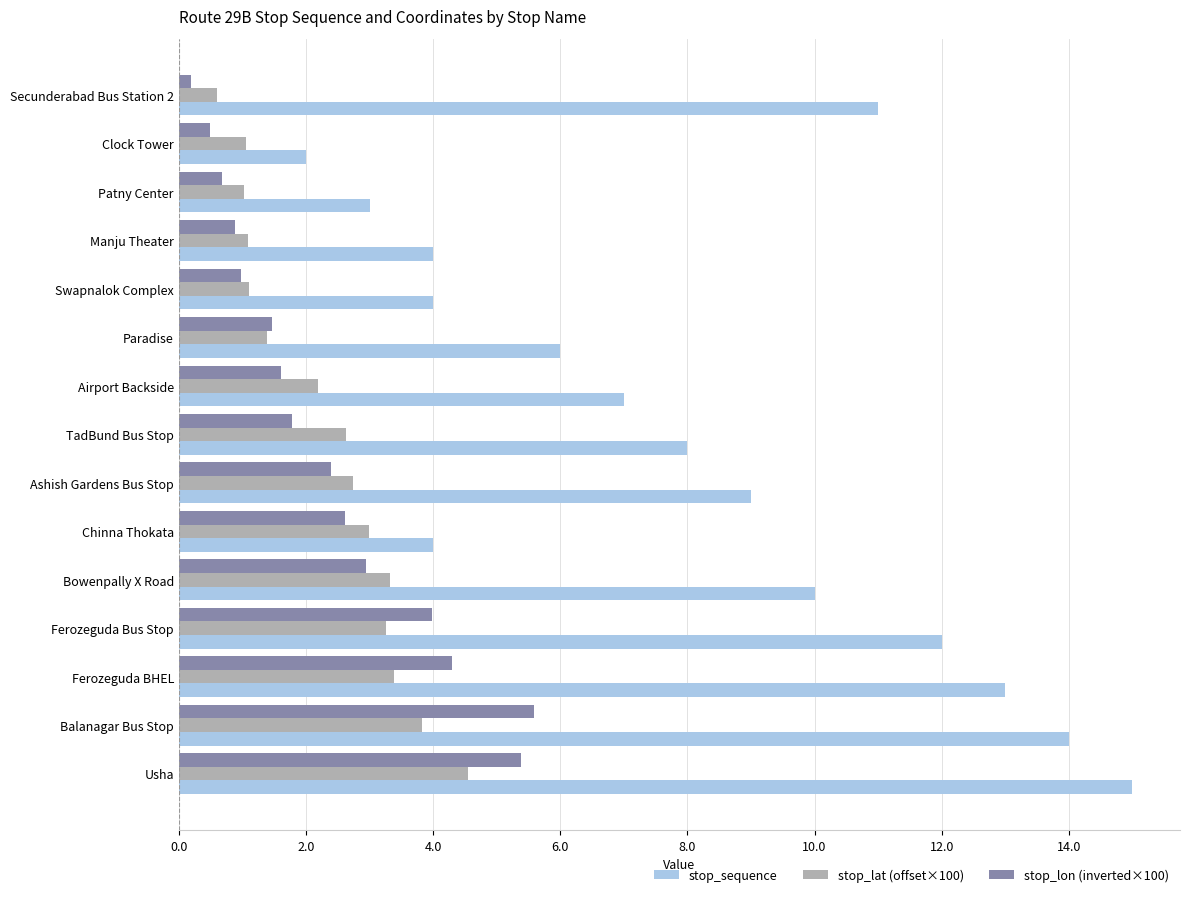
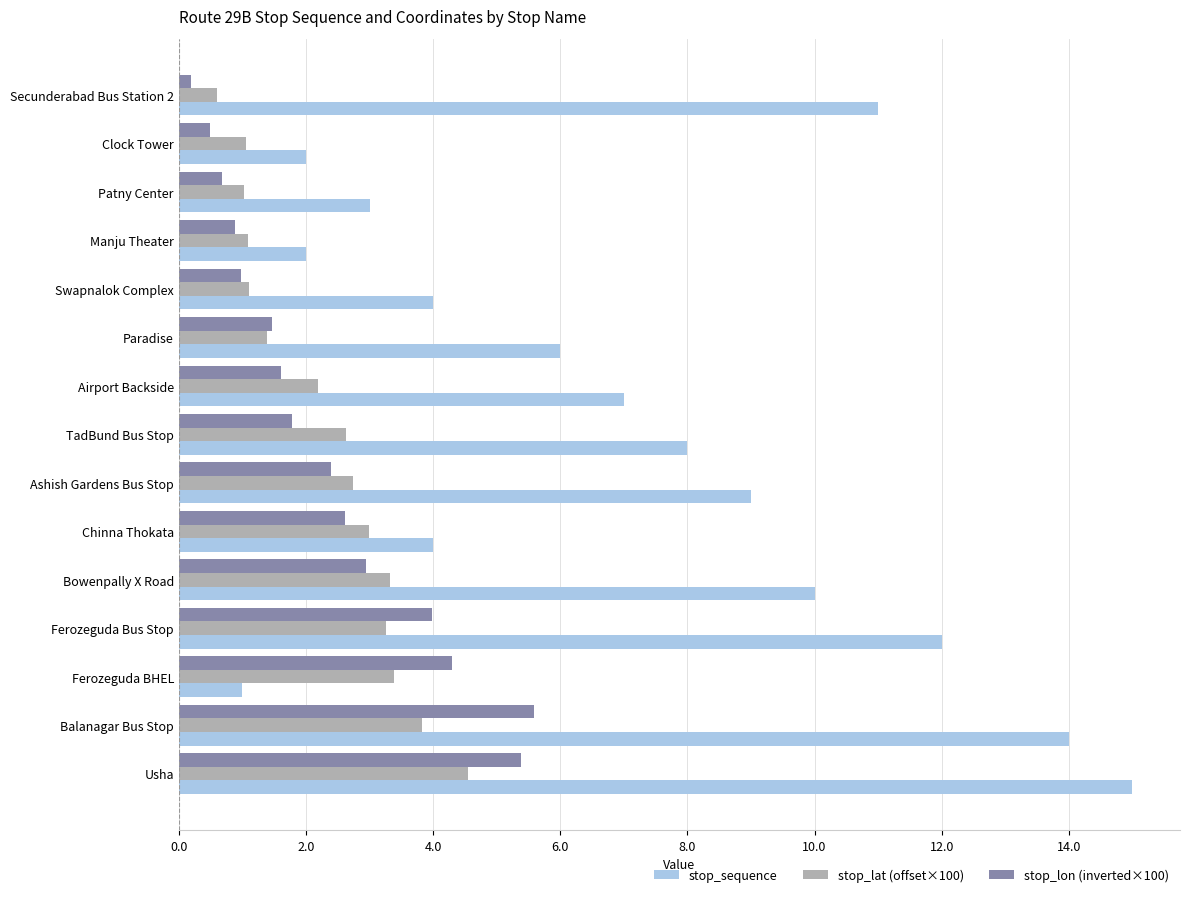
stop_sequence, Manju Theater: 4 -> 2
stop_sequence, Ferozeguda BHEL: 13 -> 1
